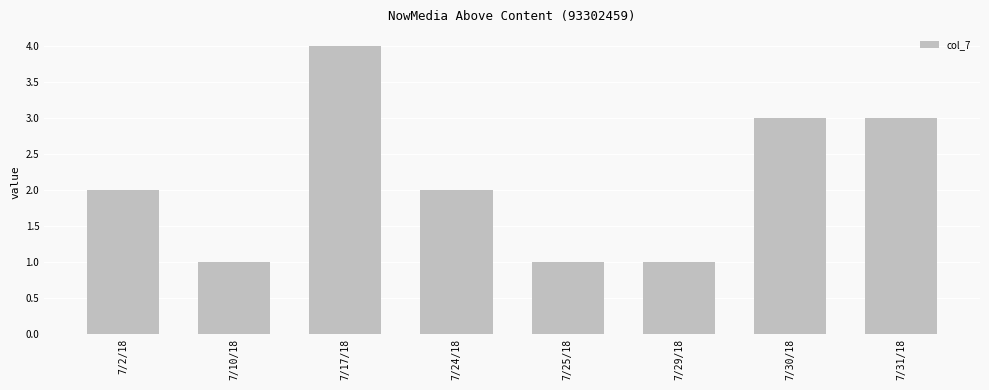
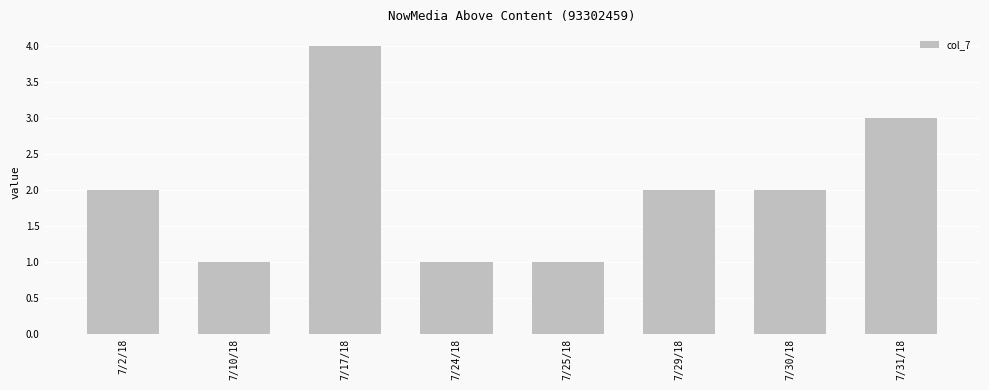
7/24/18: 2 -> 1
7/29/18: 1 -> 2
7/30/18: 3 -> 2
